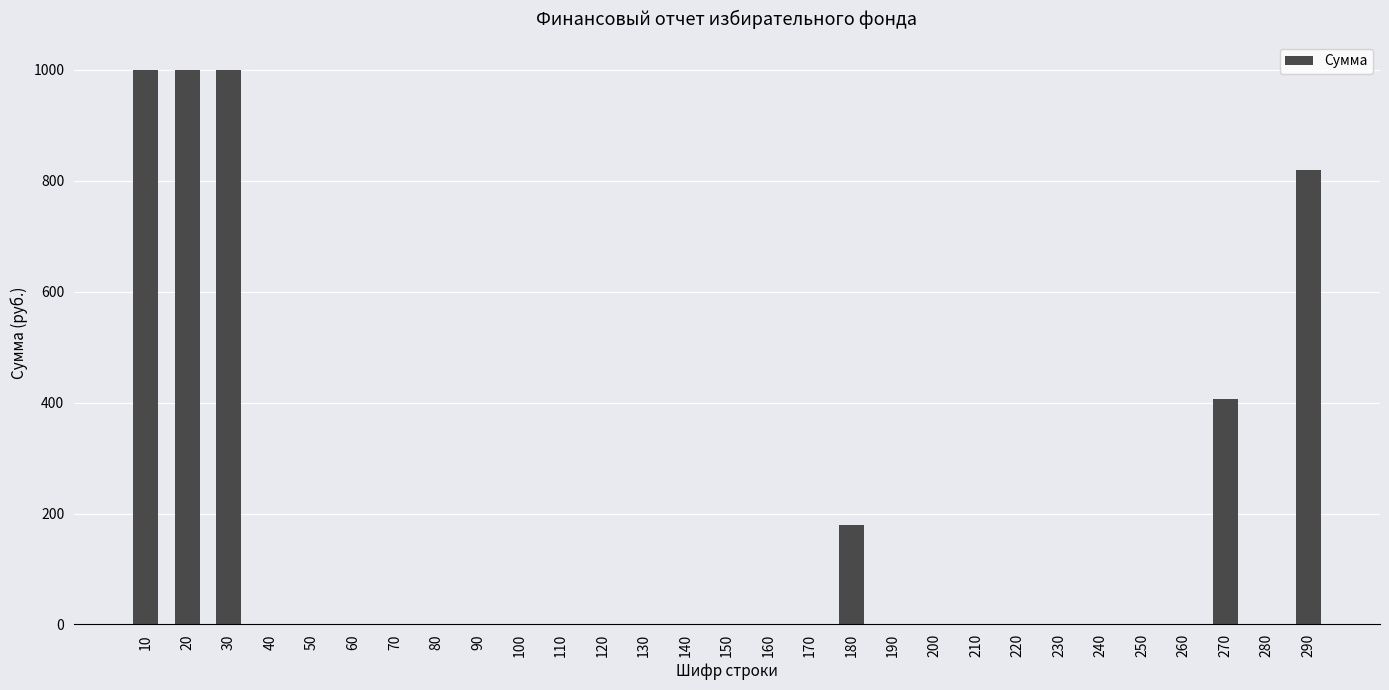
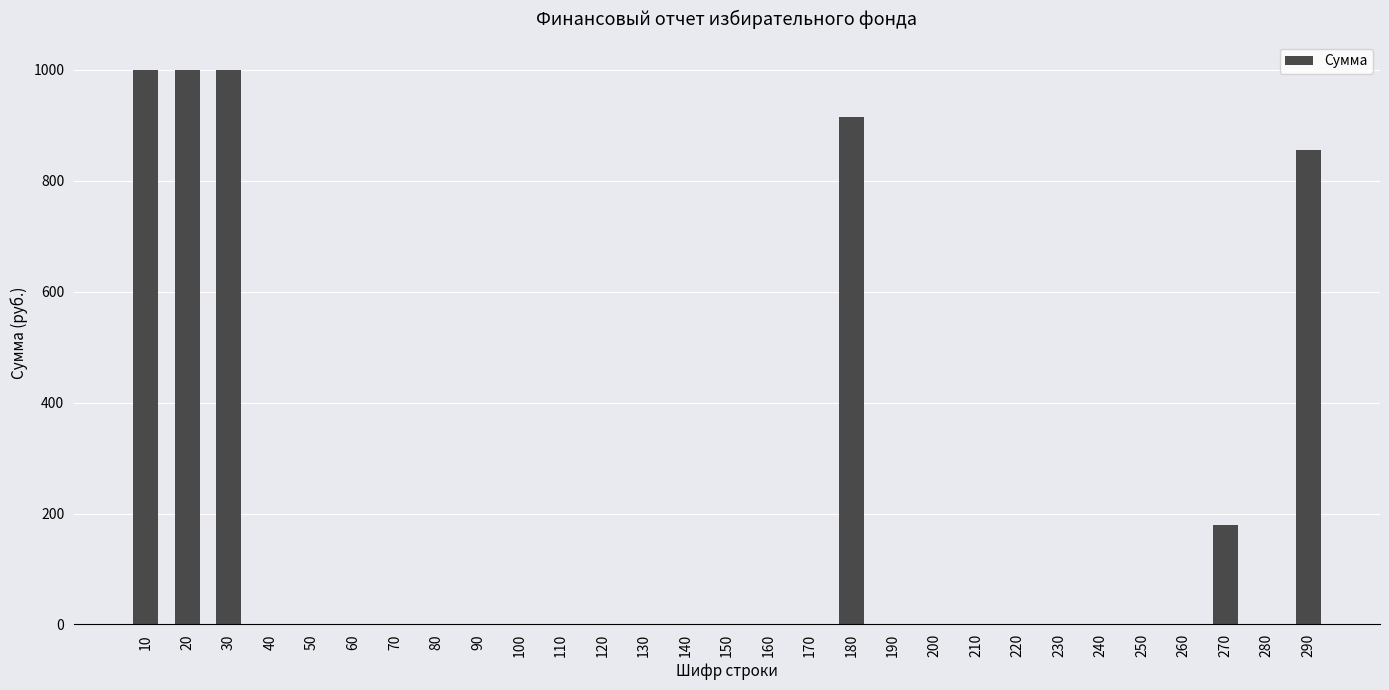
180: 180 -> 910
270: 410 -> 180
290: 820 -> 860
